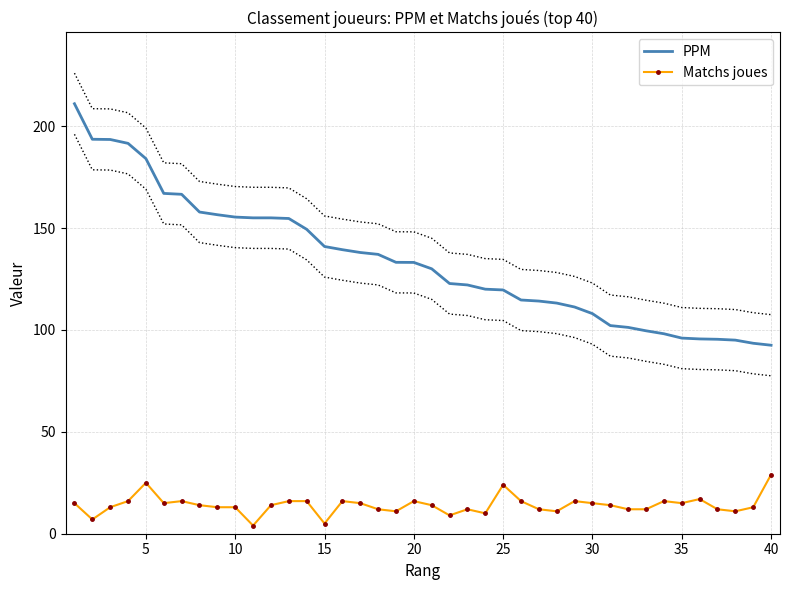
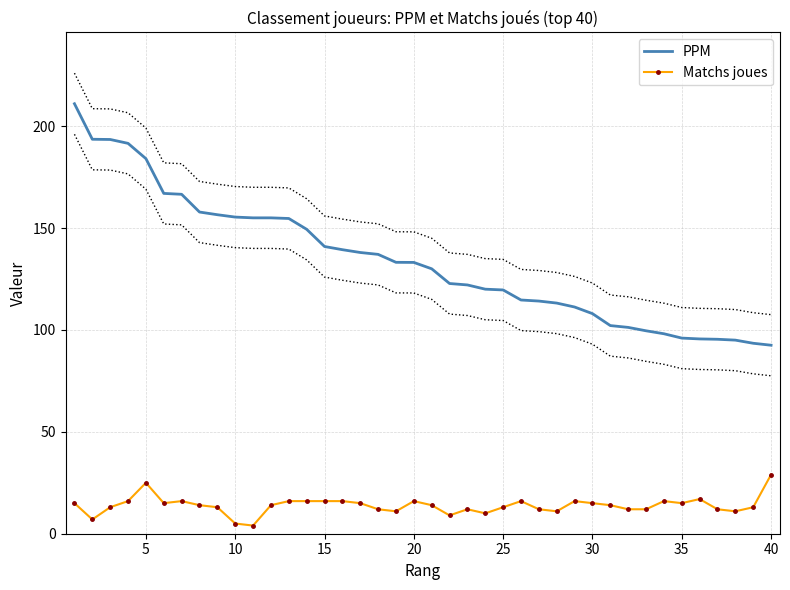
Matchs joues, 10: 13 -> 5
Matchs joues, 15: 5 -> 16
Matchs joues, 25: 24 -> 13
